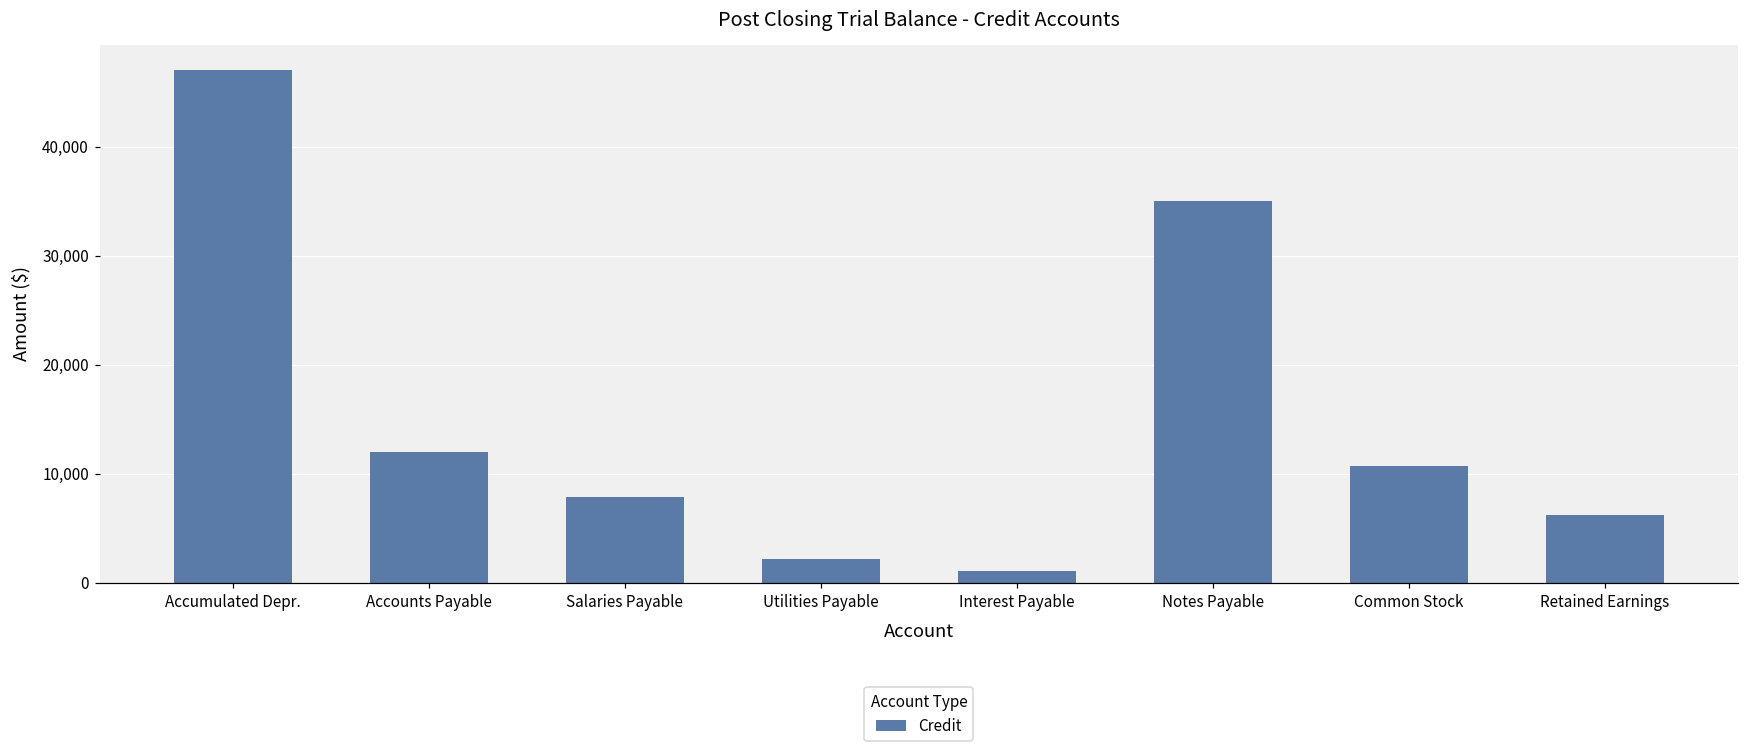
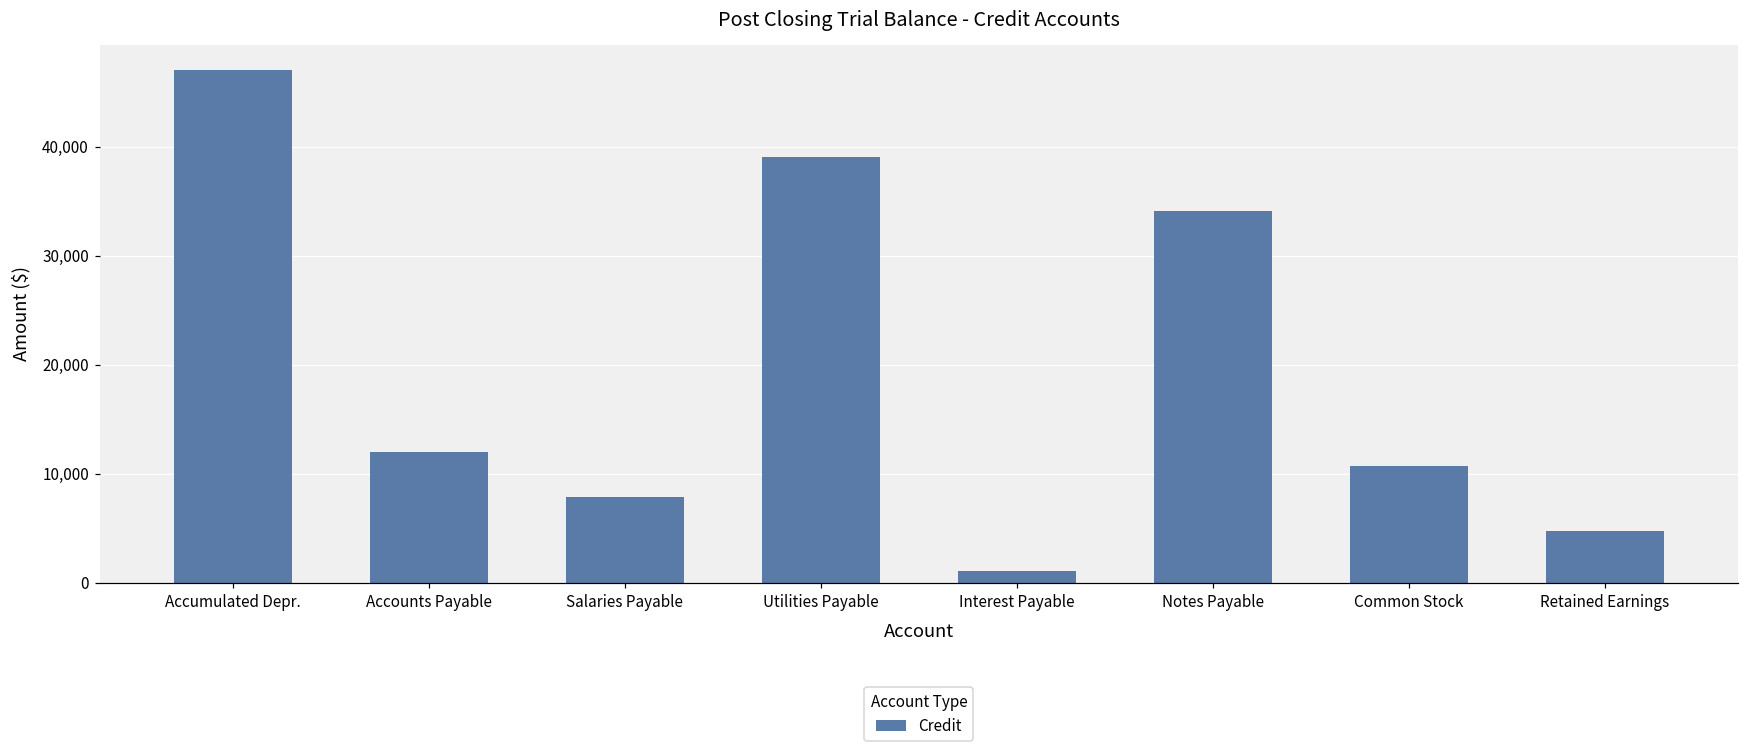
Utilities Payable: 2,000 -> 39,000
Notes Payable: 35,000 -> 34,000
Retained Earnings: 6,000 -> 5,000
